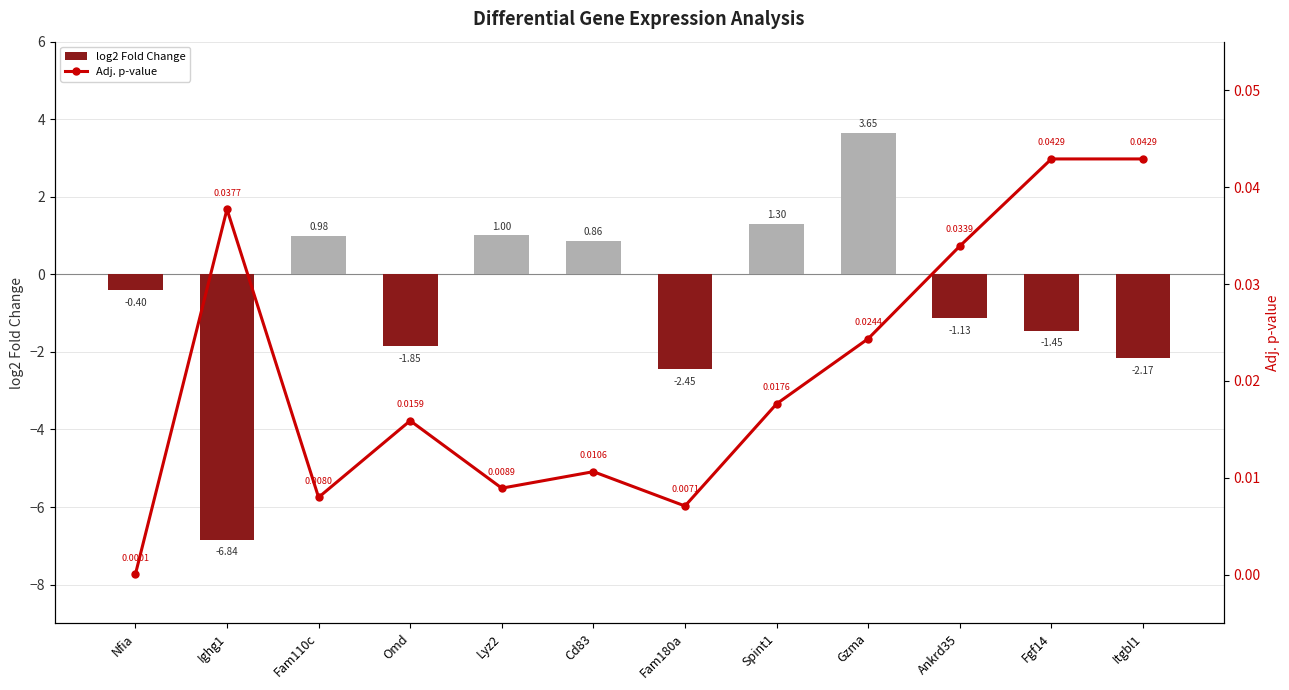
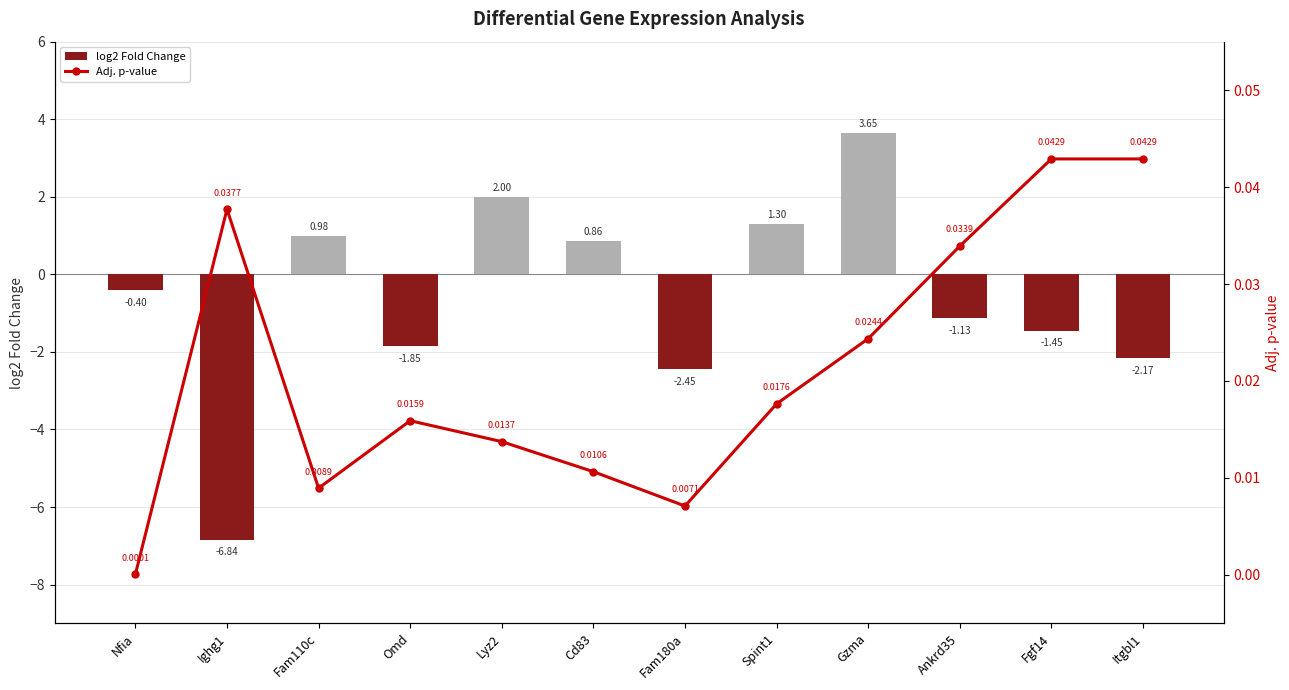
log2 Fold Change, Lyz2: 1.00 -> 2.00
Adj. p-value, Fam110c: 0.0080 -> 0.0089
Adj. p-value, Lyz2: 0.0089 -> 0.0137
